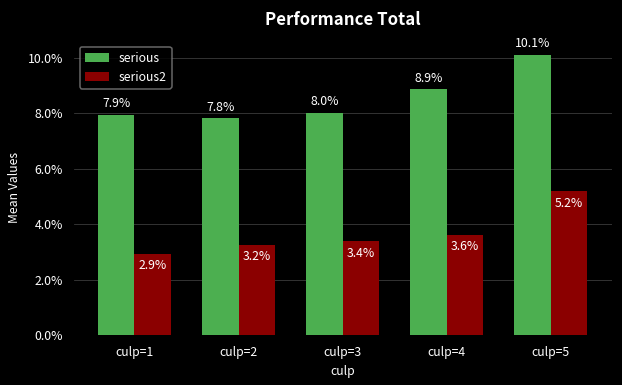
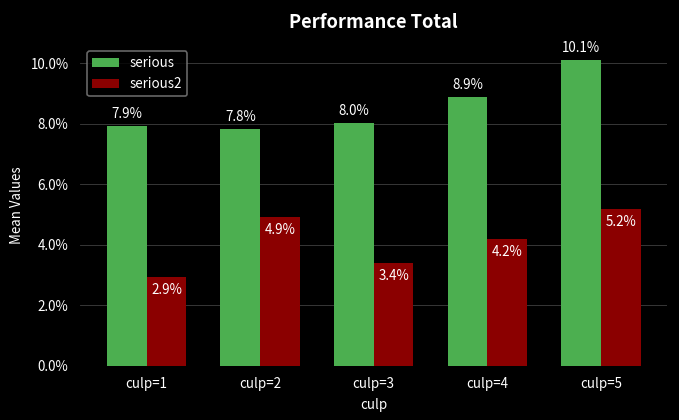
serious2, culp=2: 3.2% -> 4.9%
serious2, culp=4: 3.6% -> 4.2%
